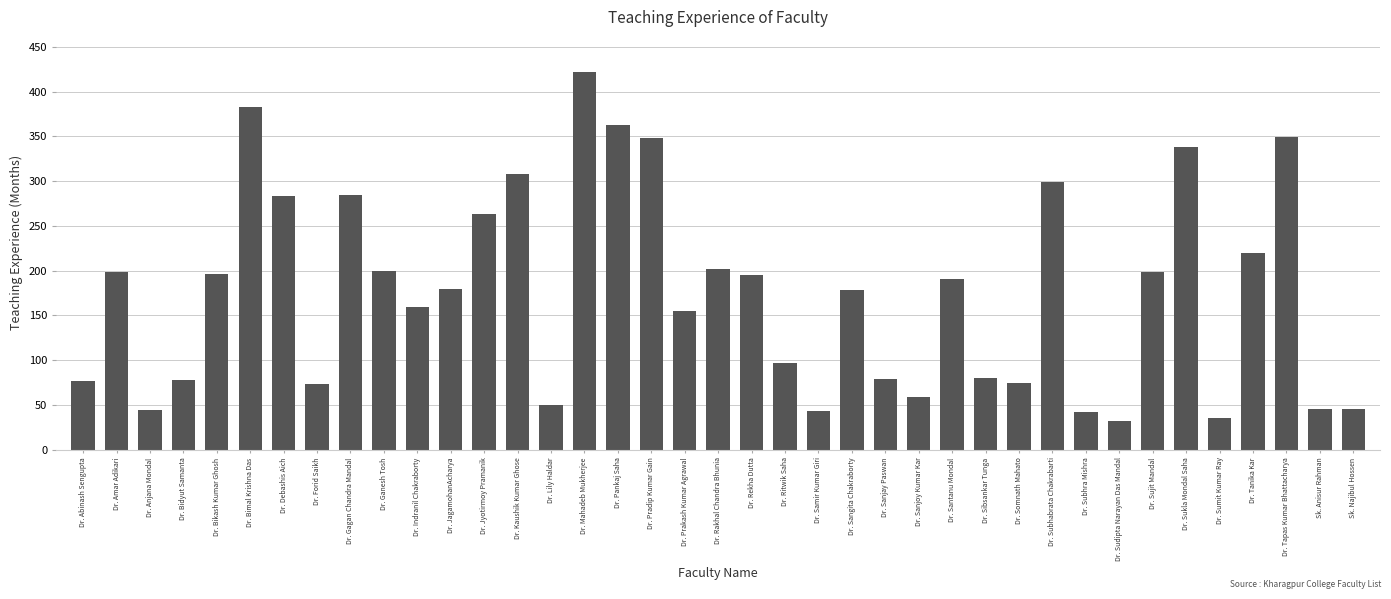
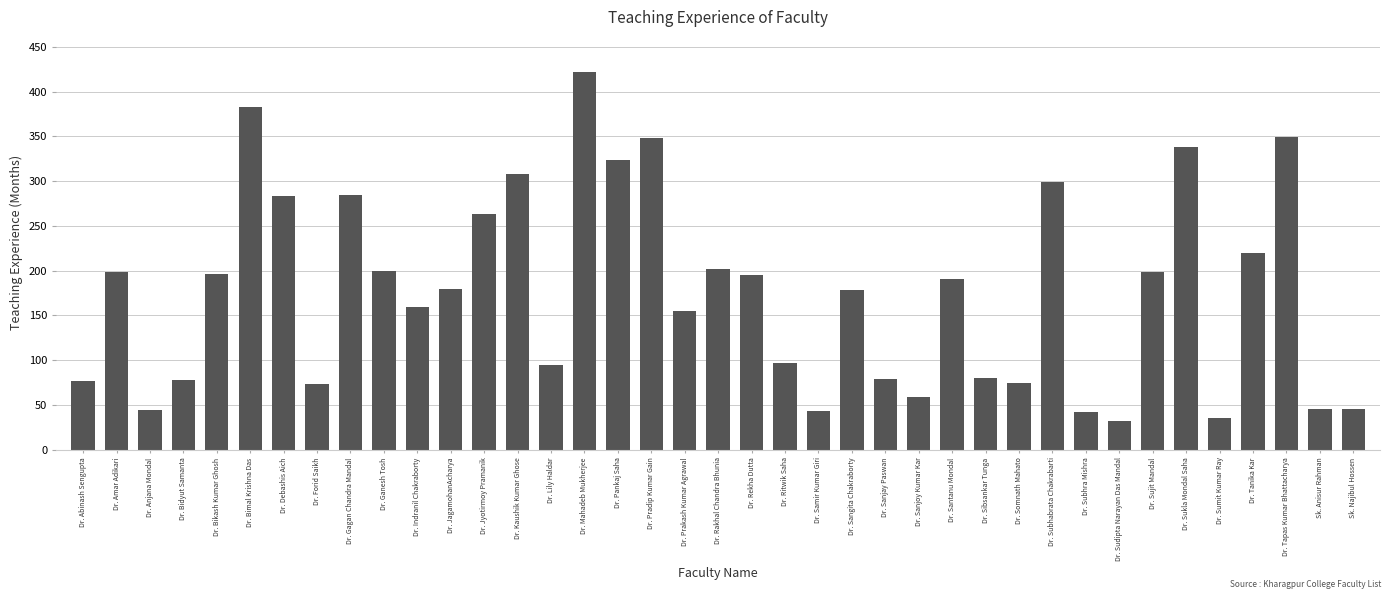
Dr. Lily Haldar: 50 -> 100
Dr. Pankaj Saha: 360 -> 320
